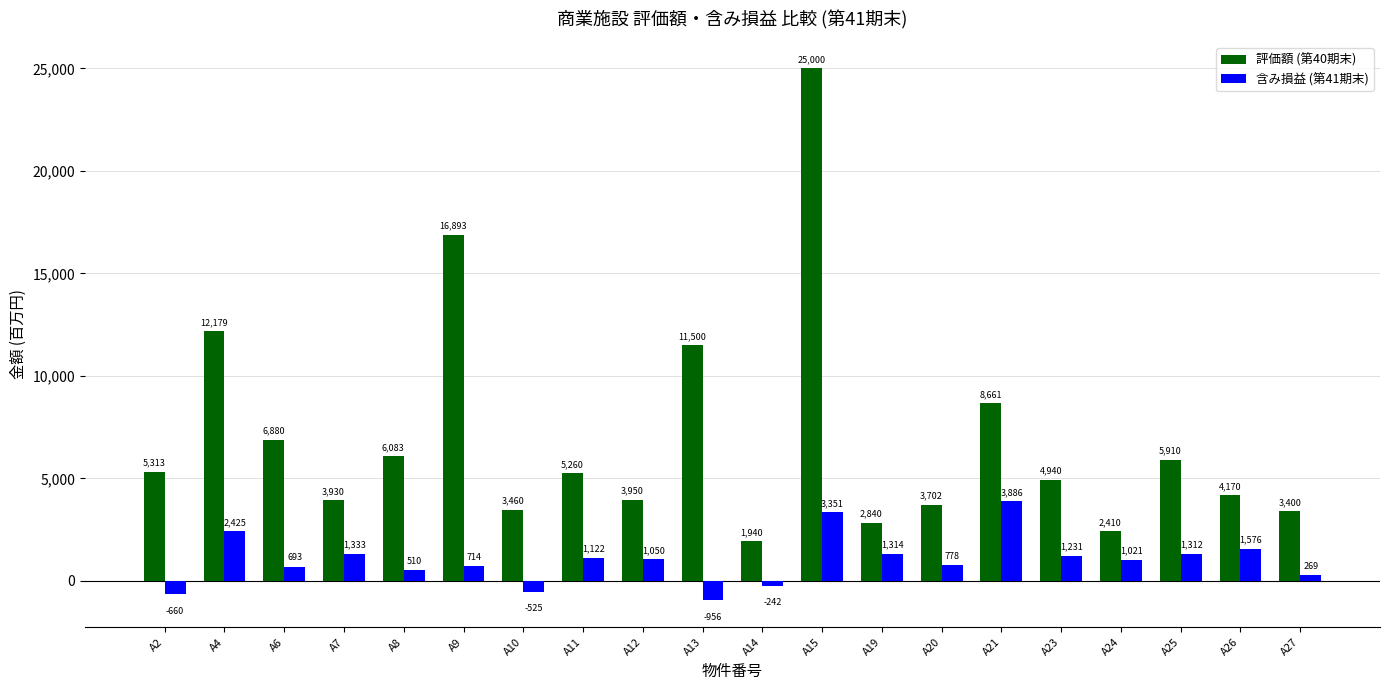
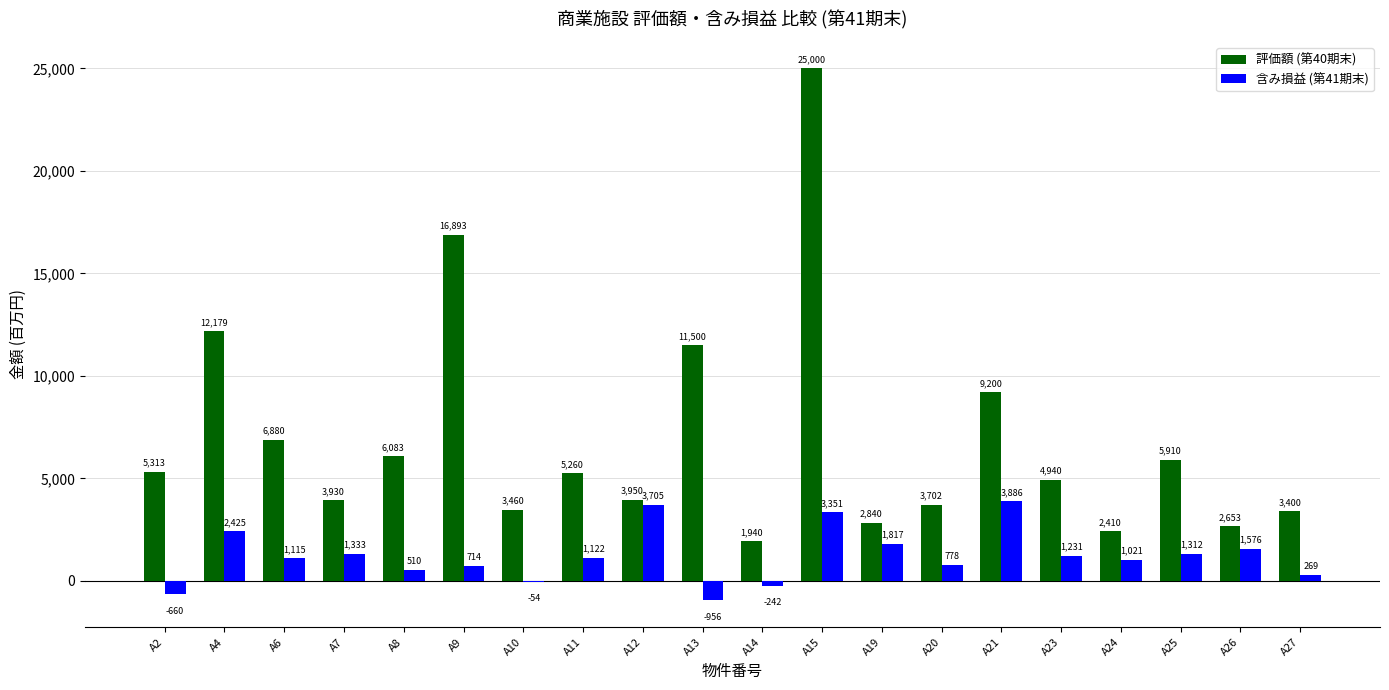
含み損益 (第41期末), A6: 693 -> 1,115
含み損益 (第41期末), A10: -525 -> -54
含み損益 (第41期末), A12: 1,050 -> 3,705
含み損益 (第41期末), A19: 1,314 -> 1,817
評価額 (第40期末), A21: 8,661 -> 9,200
評価額 (第40期末), A26: 4,170 -> 2,653
